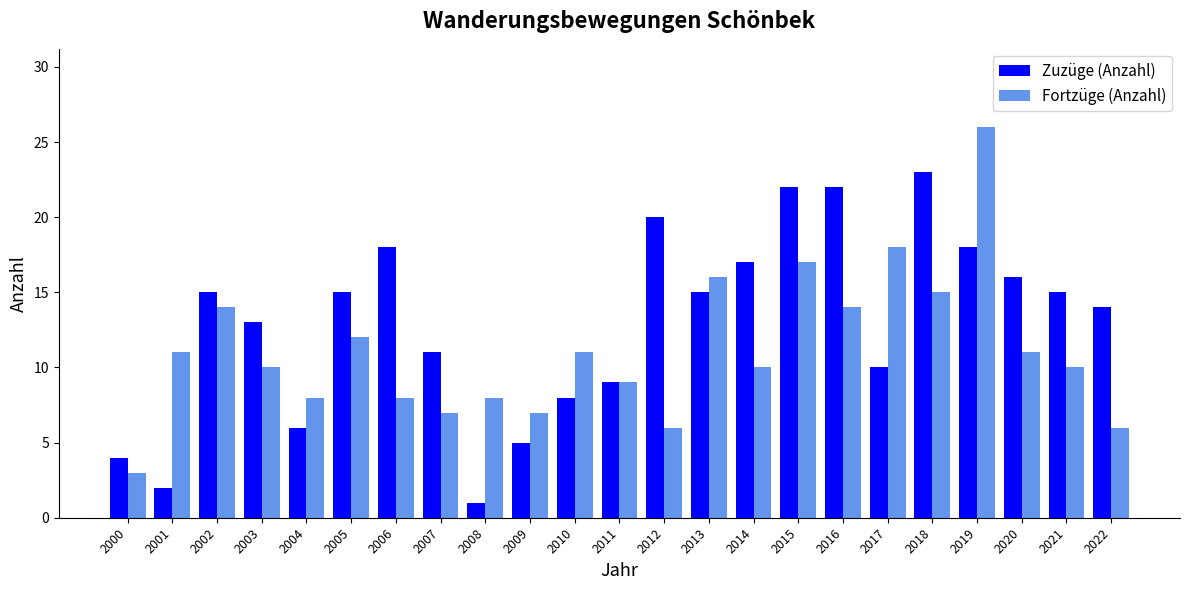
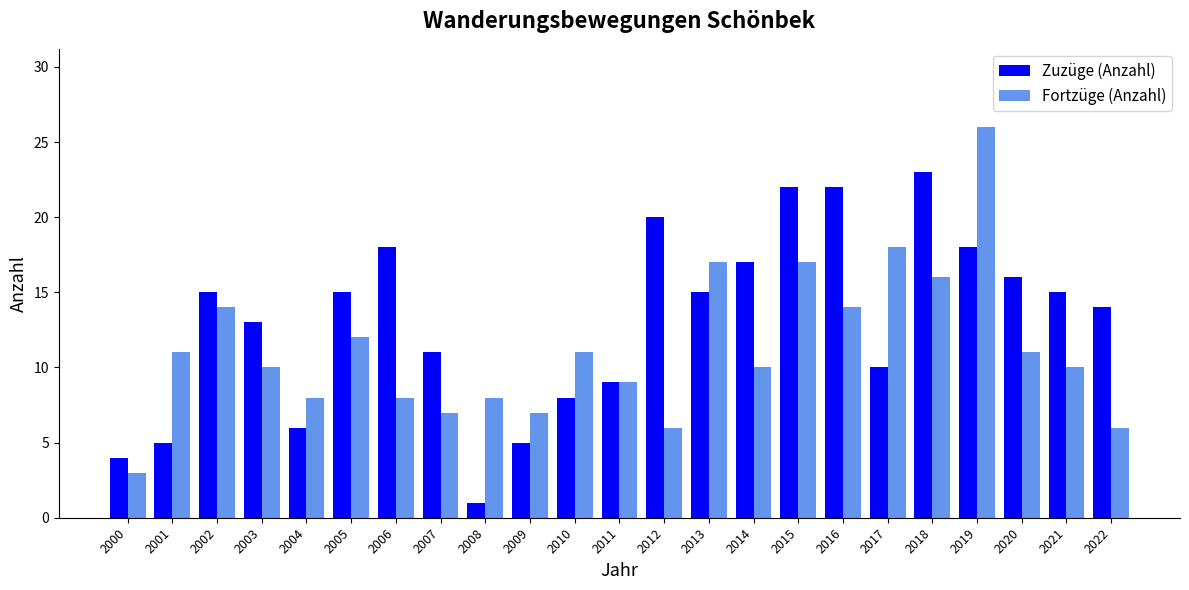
Zuzüge (Anzahl), 2001: 2 -> 5
Fortzüge (Anzahl), 2013: 16 -> 17
Fortzüge (Anzahl), 2018: 15 -> 16
